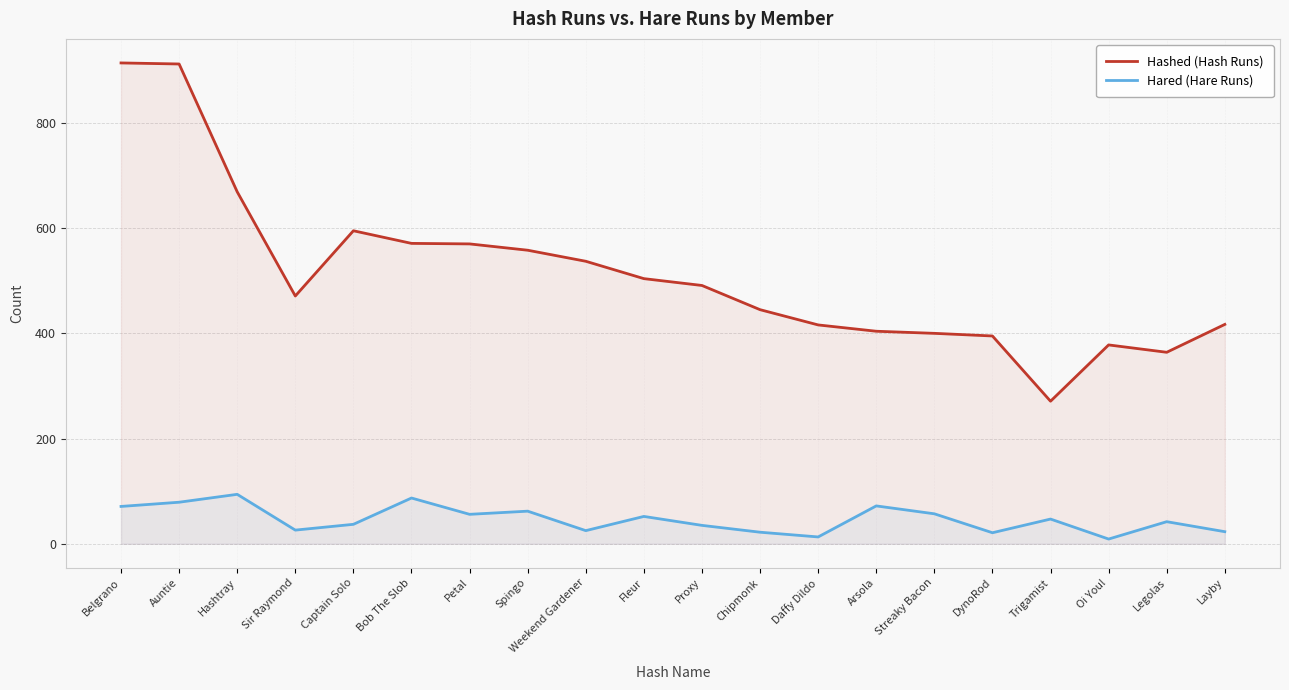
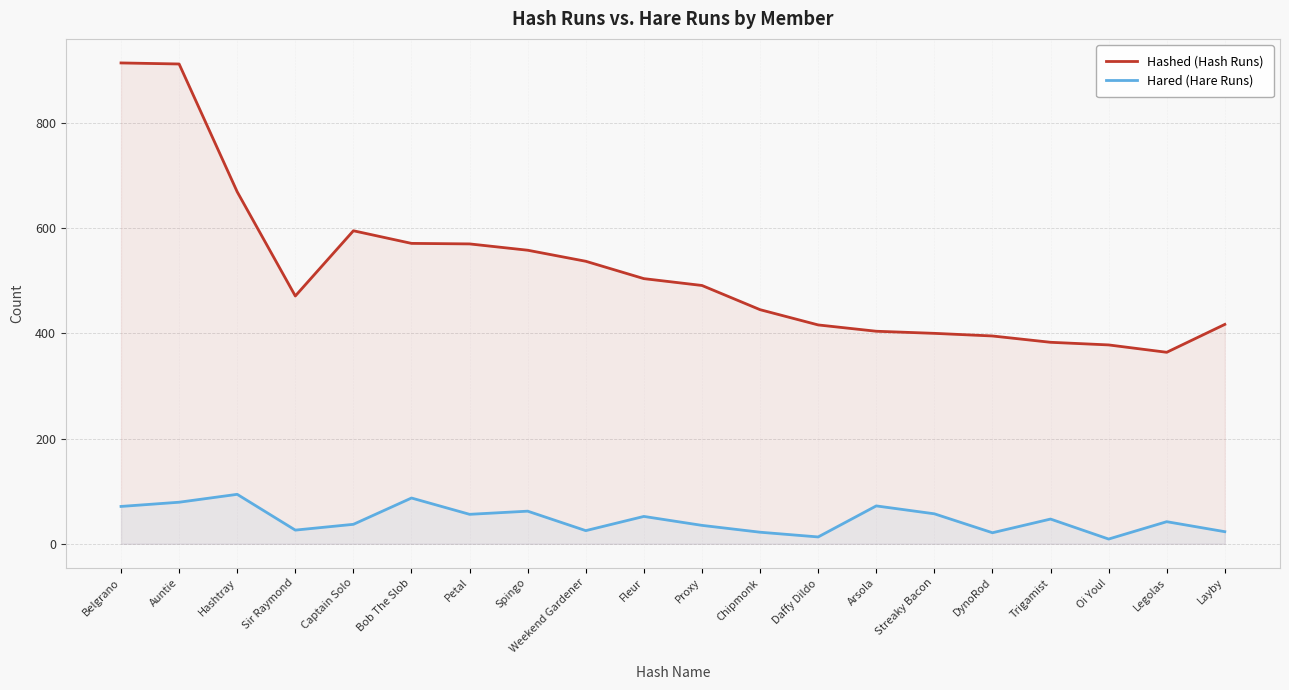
Hashed (Hash Runs), Trigamist: 270 -> 380
